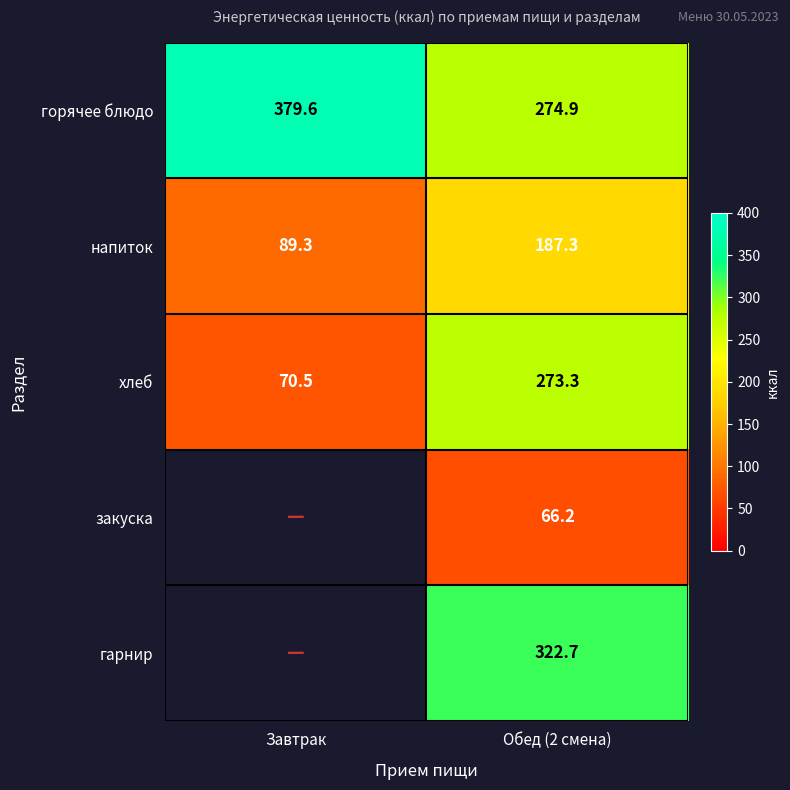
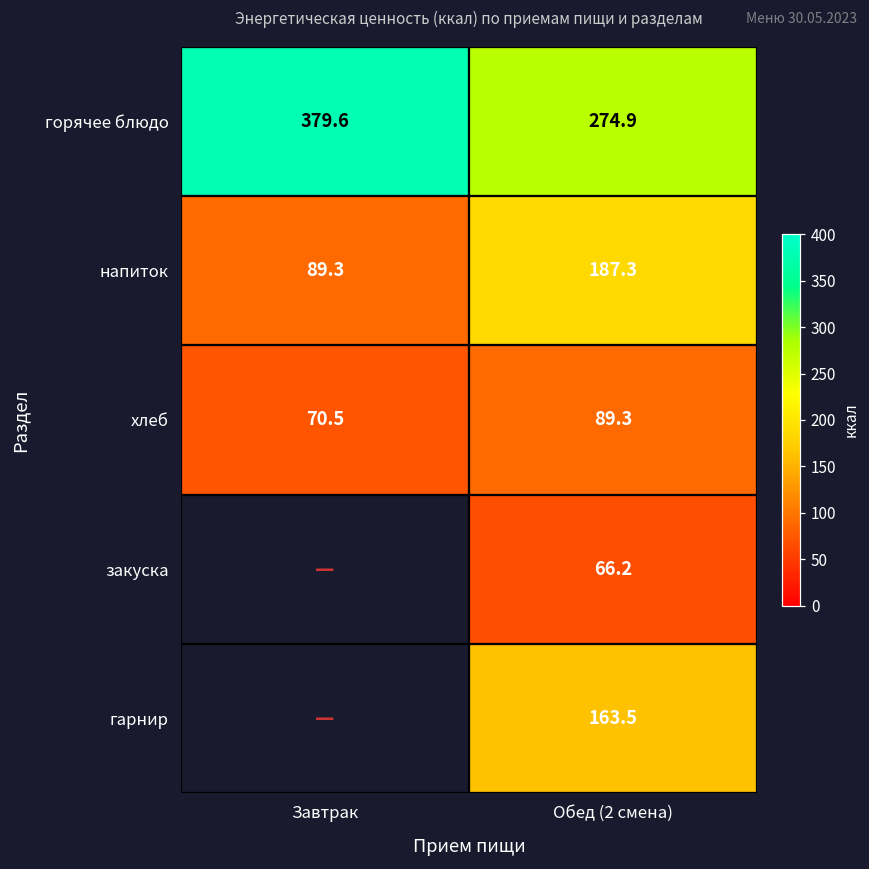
хлеб, Обед (2 смена): 273.3 -> 89.3
гарнир, Обед (2 смена): 322.7 -> 163.5
